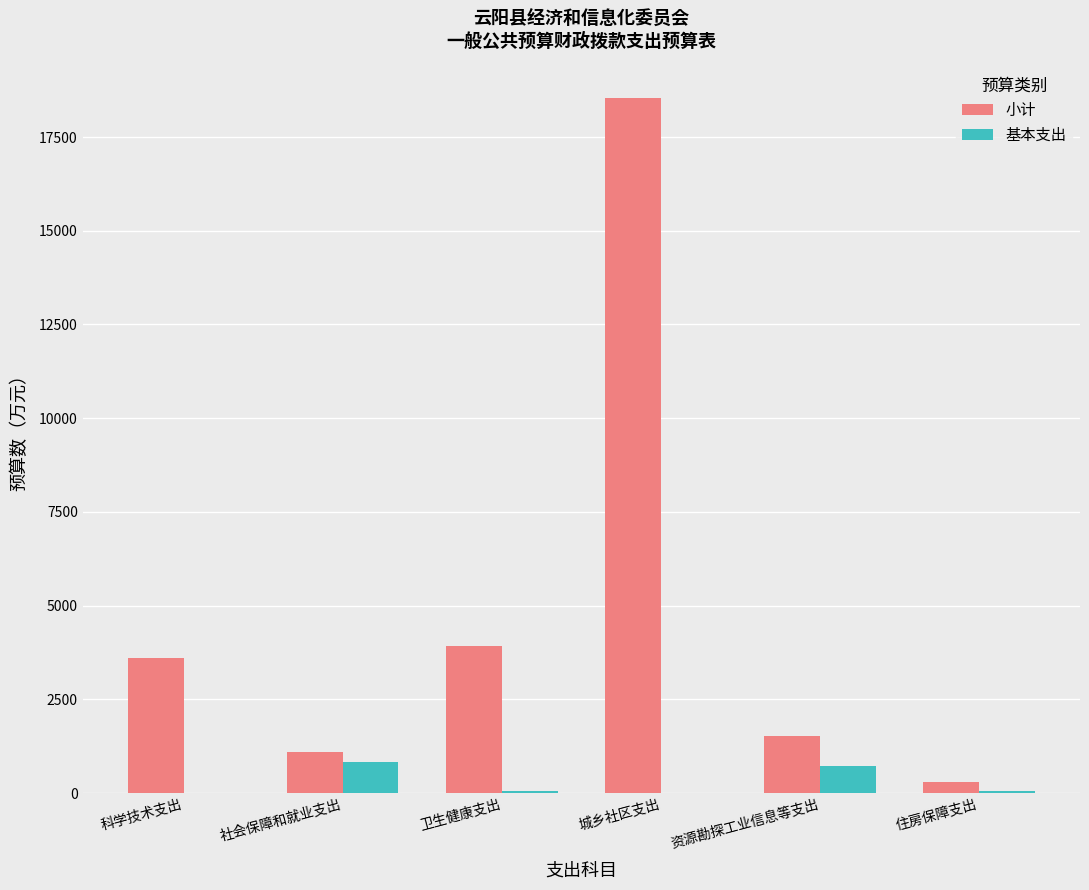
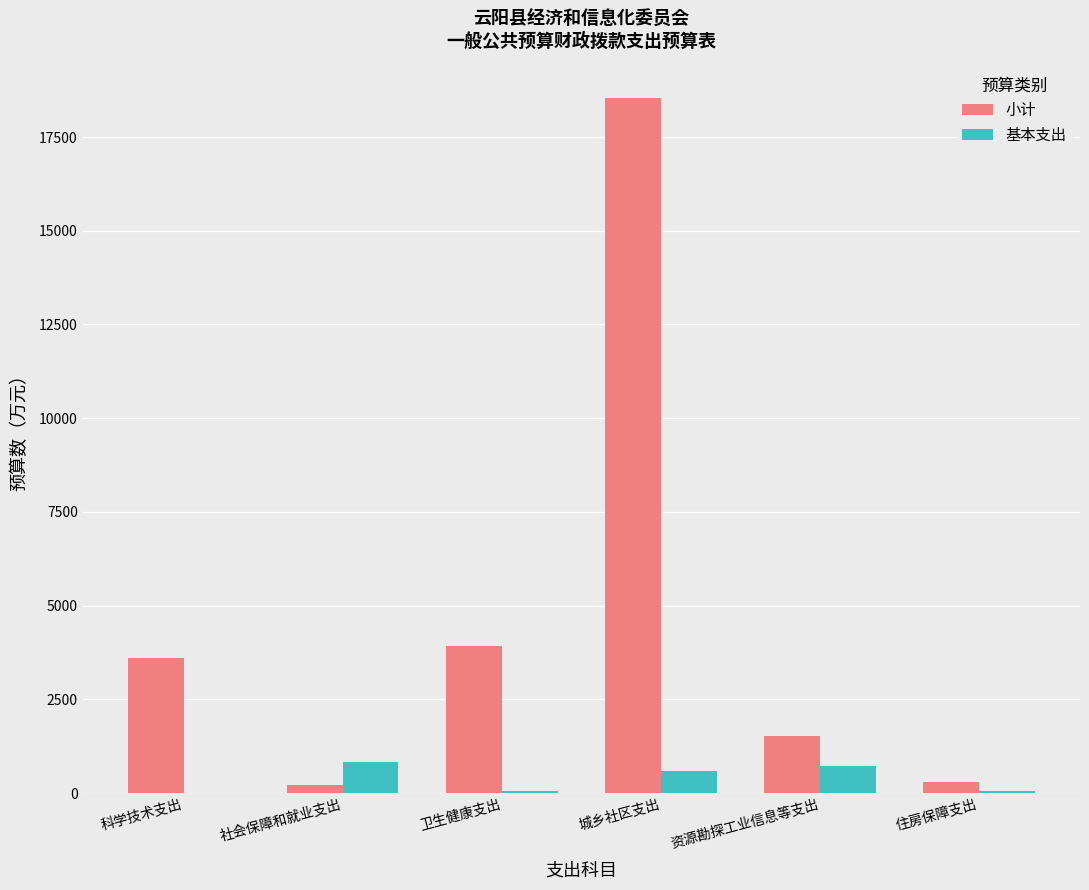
小计, 社会保障和就业支出: 1100 -> 200
基本支出, 城乡社区支出: 0 -> 600
